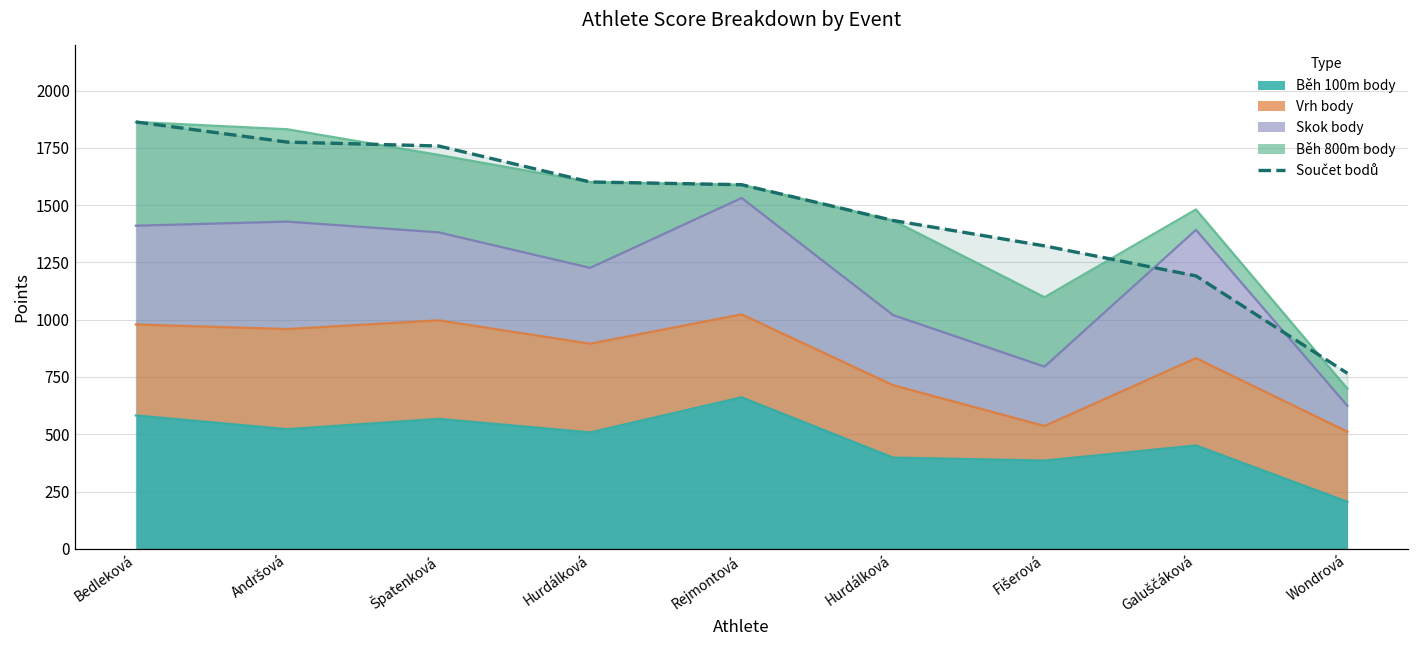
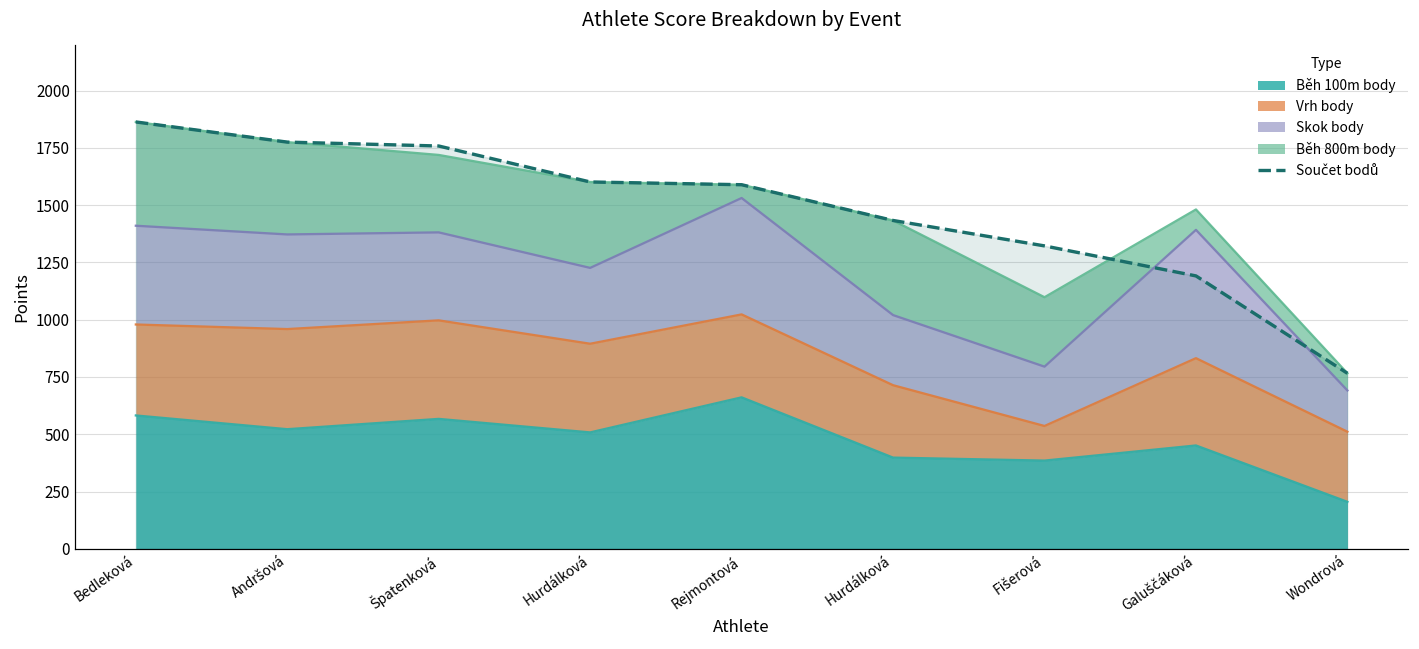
Skok body, Andršová: 470 -> 410
Skok body, Wondrová: 110 -> 180
